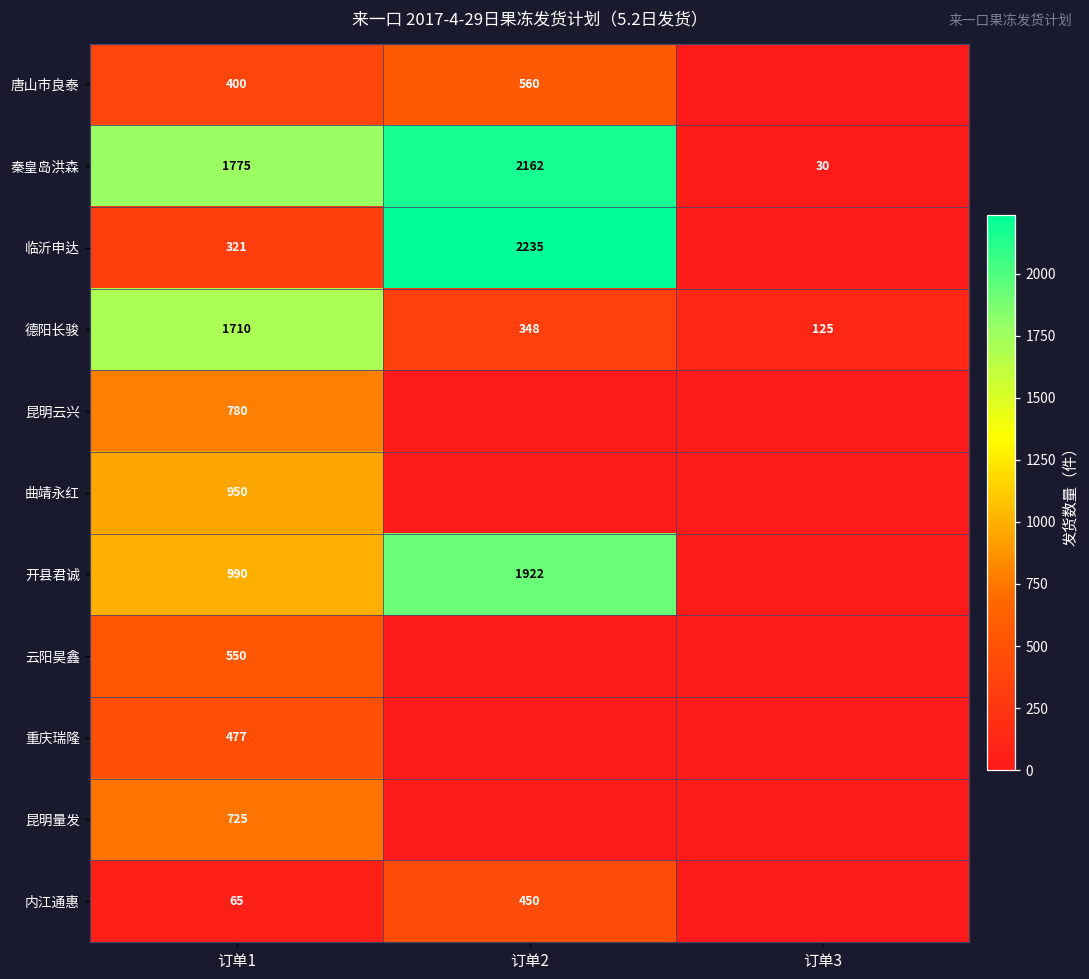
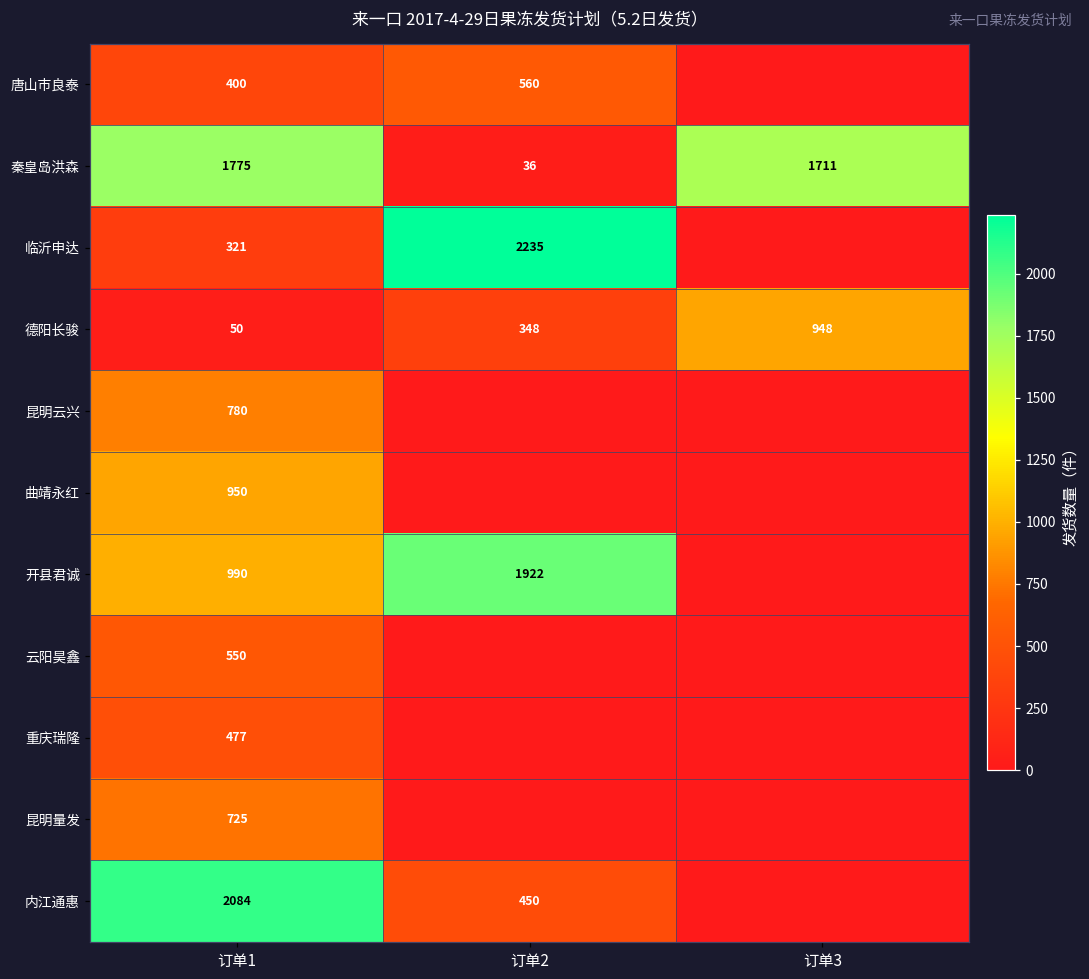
秦皇岛洪森, 订单2: 2162 -> 36
秦皇岛洪森, 订单3: 30 -> 1711
德阳长骏, 订单1: 1710 -> 50
德阳长骏, 订单3: 125 -> 948
内江通惠, 订单1: 65 -> 2084
